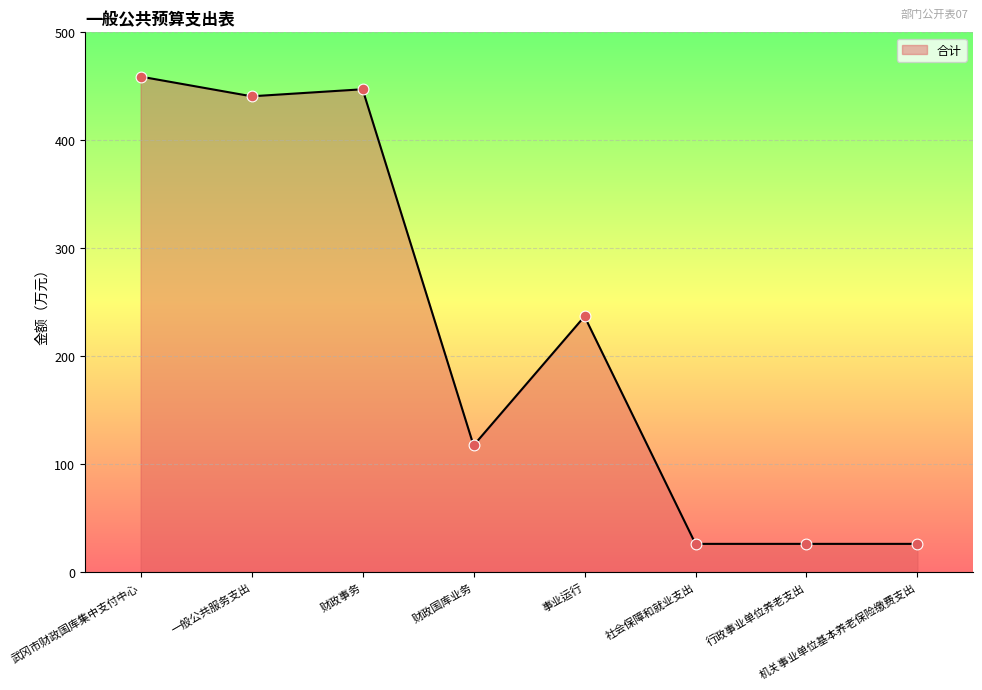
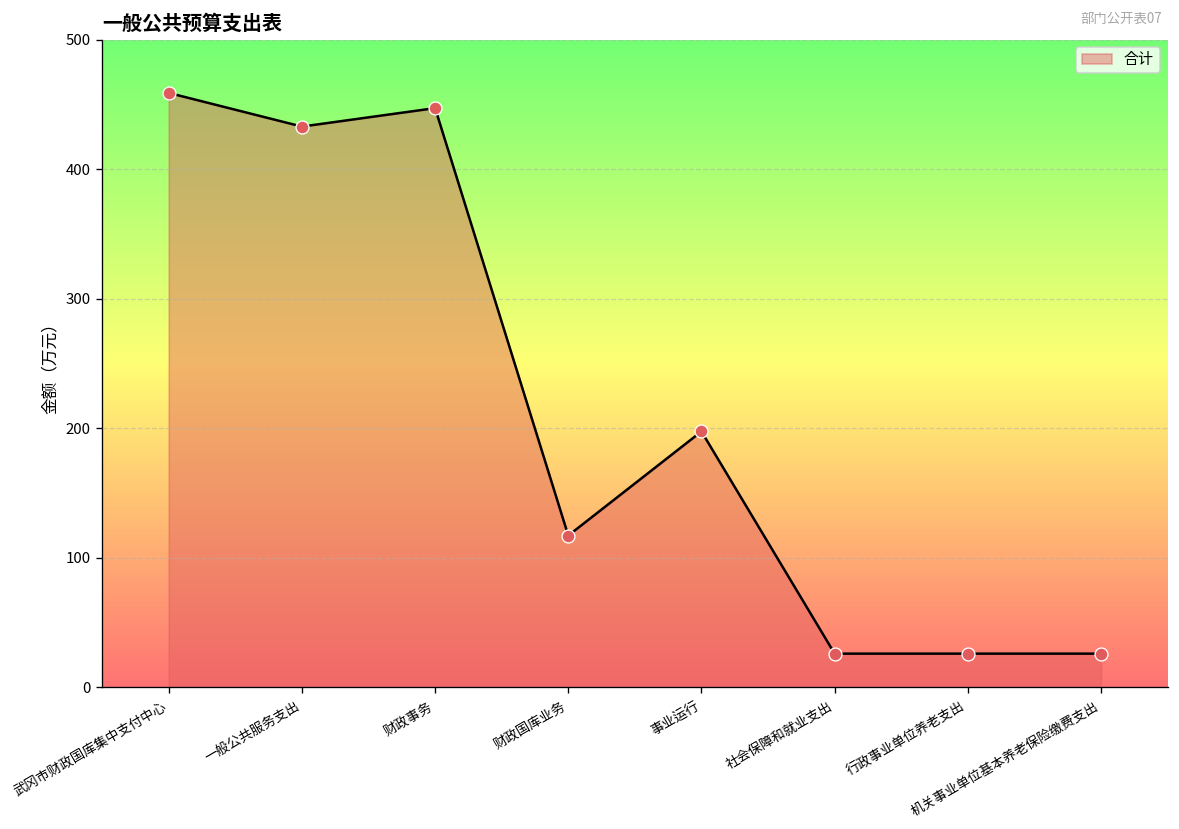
一般公共服务支出: 441 -> 433
事业运行: 237 -> 198
